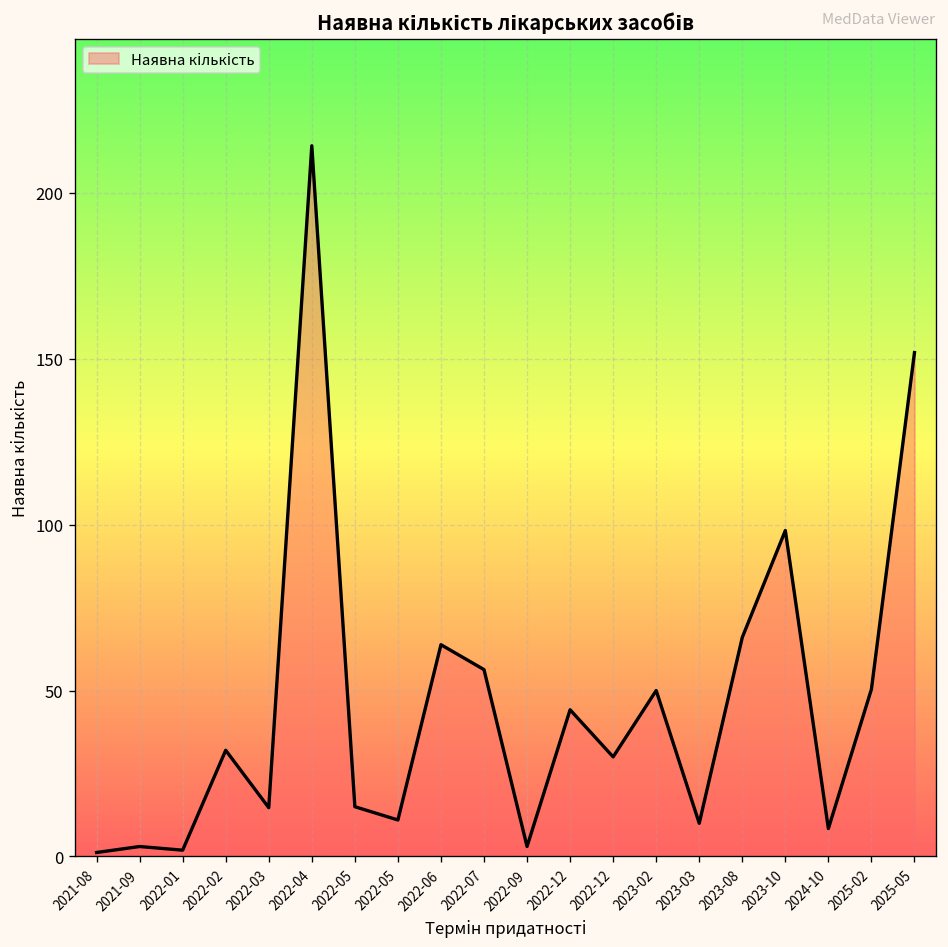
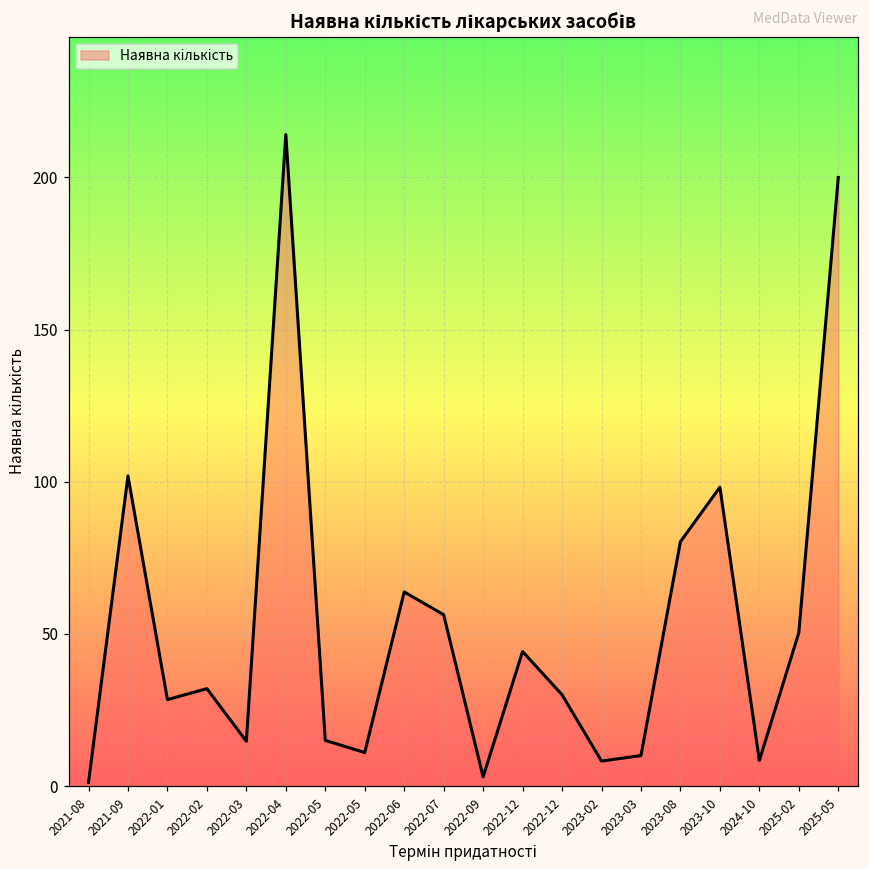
2021-09: 3 -> 102
2022-01: 2 -> 28
2023-02: 50 -> 8
2023-08: 66 -> 80
2025-05: 152 -> 200
